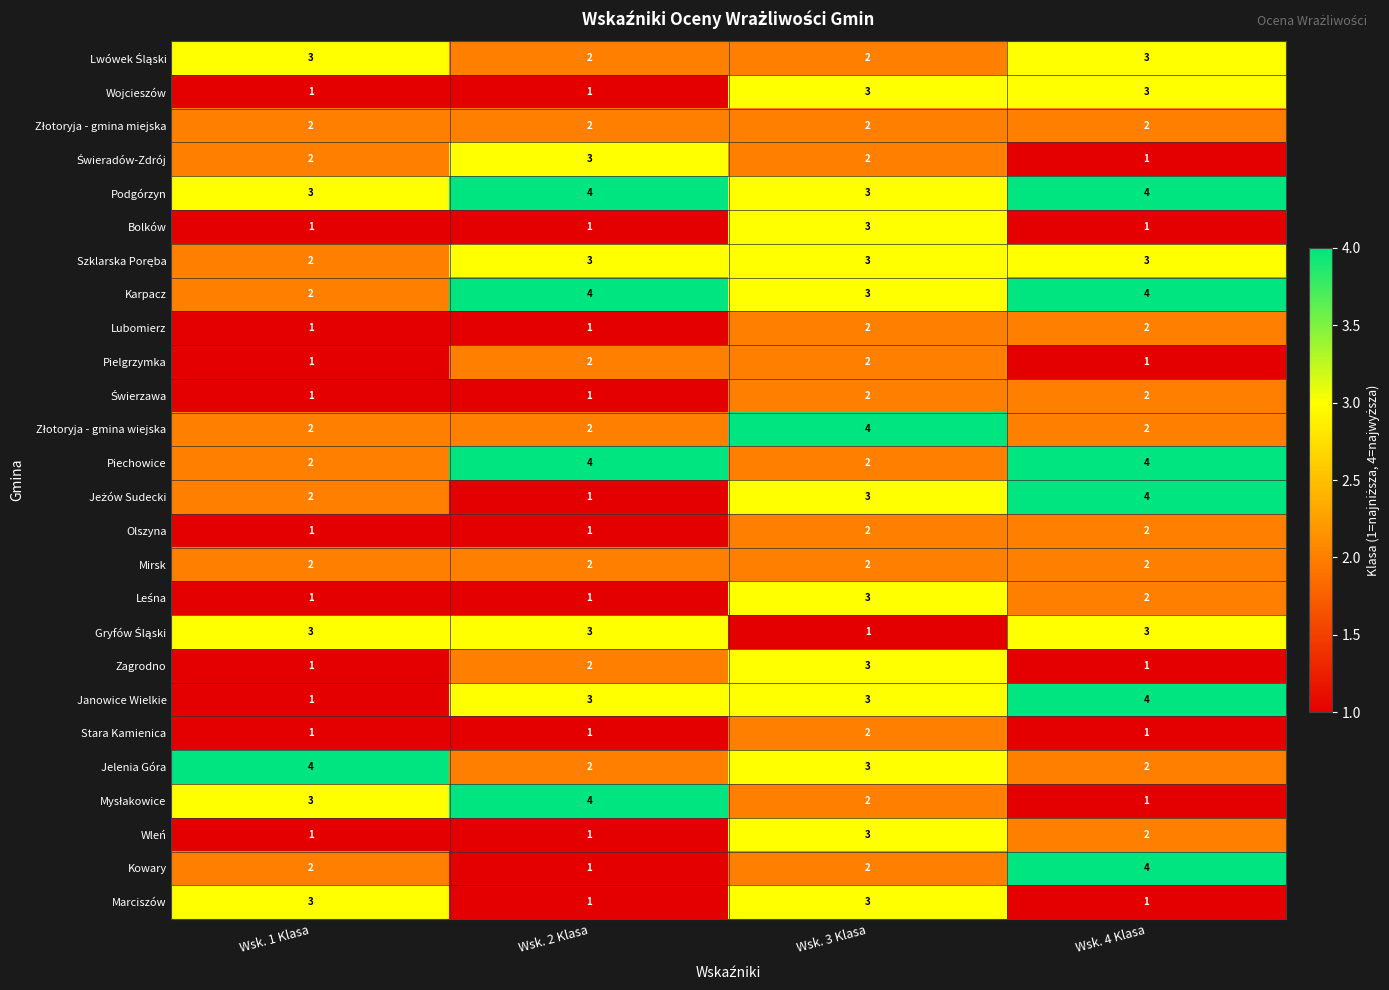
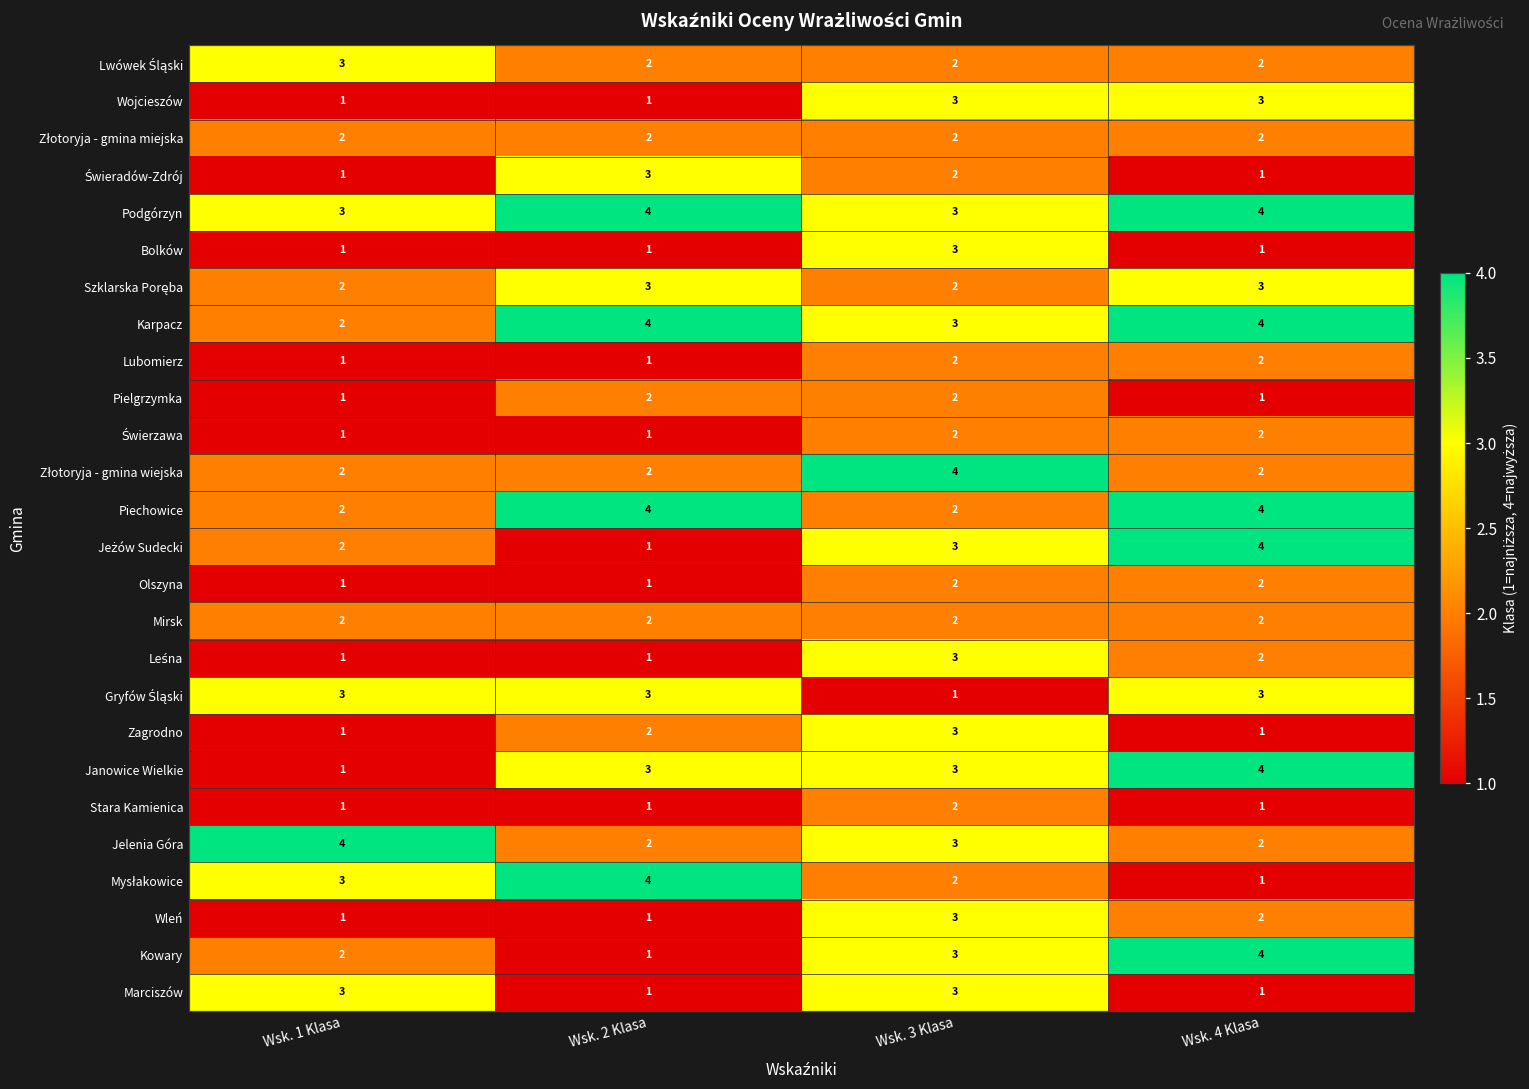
Lwówek Śląski, Wsk. 4 Klasa: 3 -> 2
Świeradów-Zdrój, Wsk. 1 Klasa: 2 -> 1
Szklarska Poręba, Wsk. 3 Klasa: 3 -> 2
Kowary, Wsk. 3 Klasa: 2 -> 3
